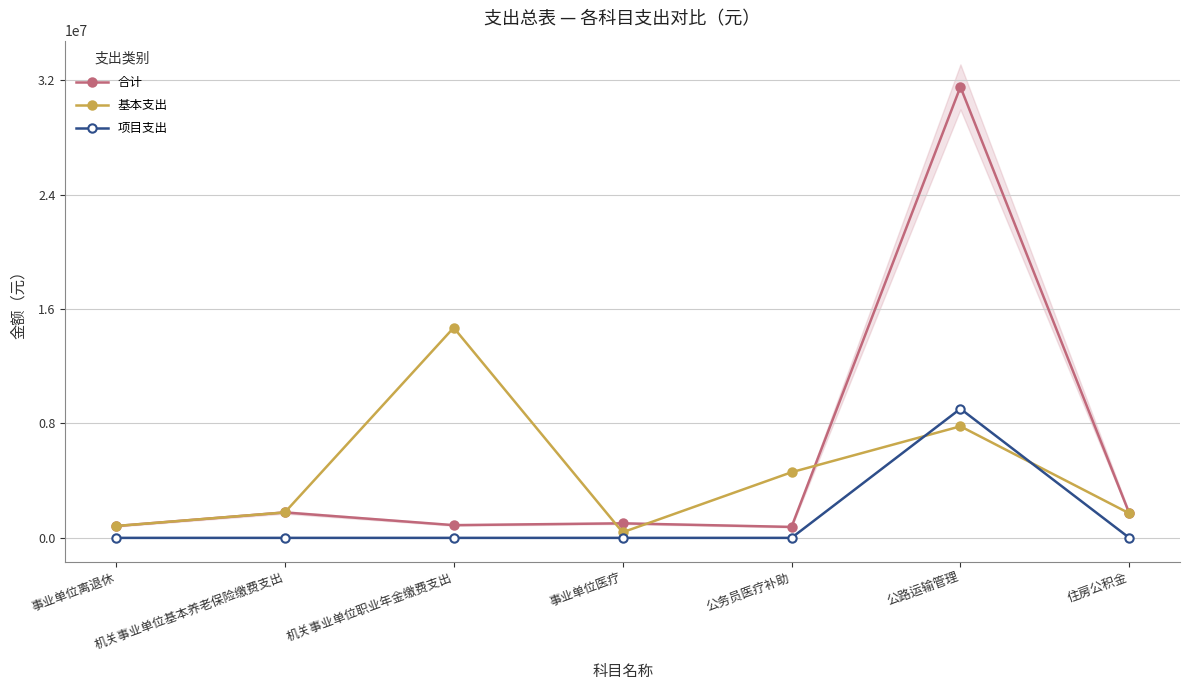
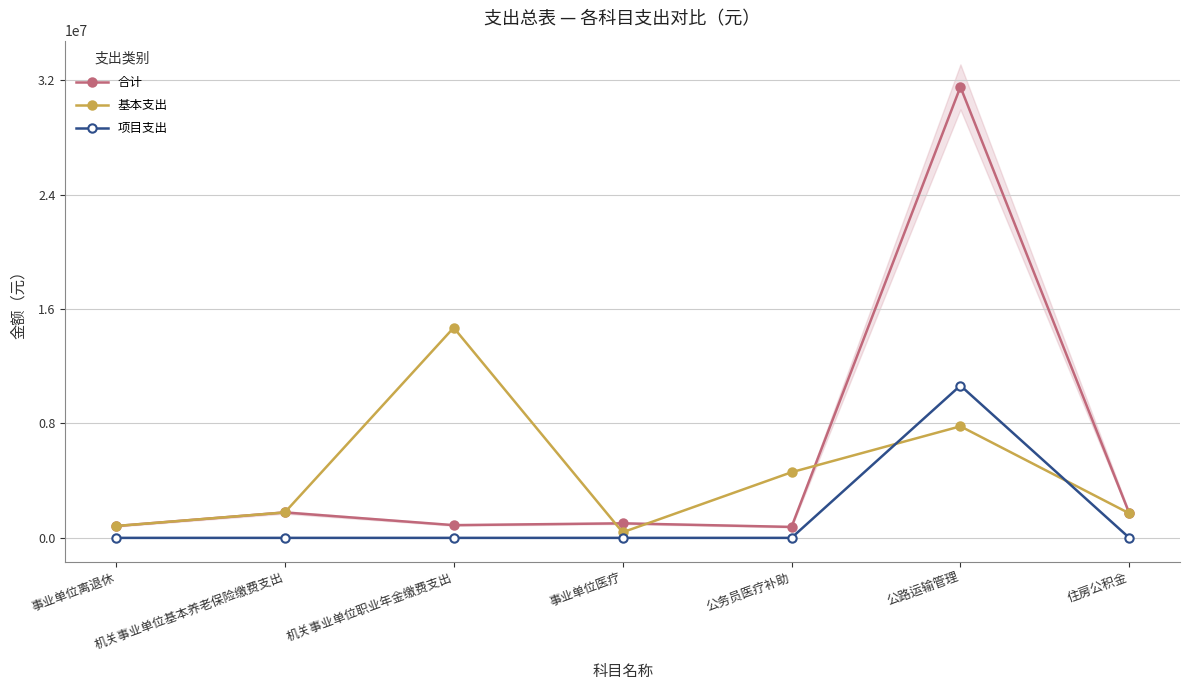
项目支出, 公路运输管理: 9000000 -> 10600000
